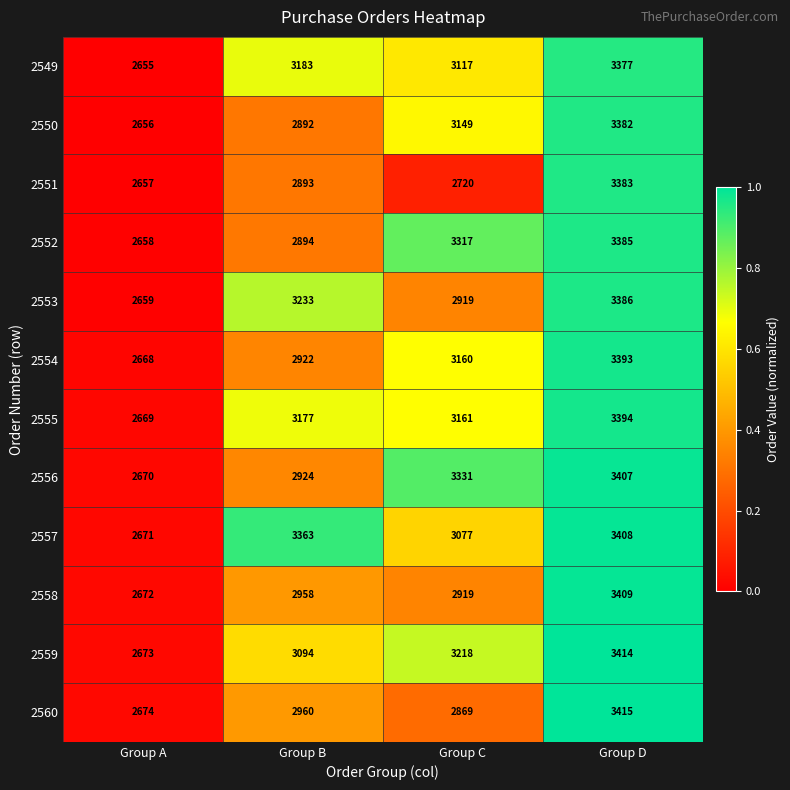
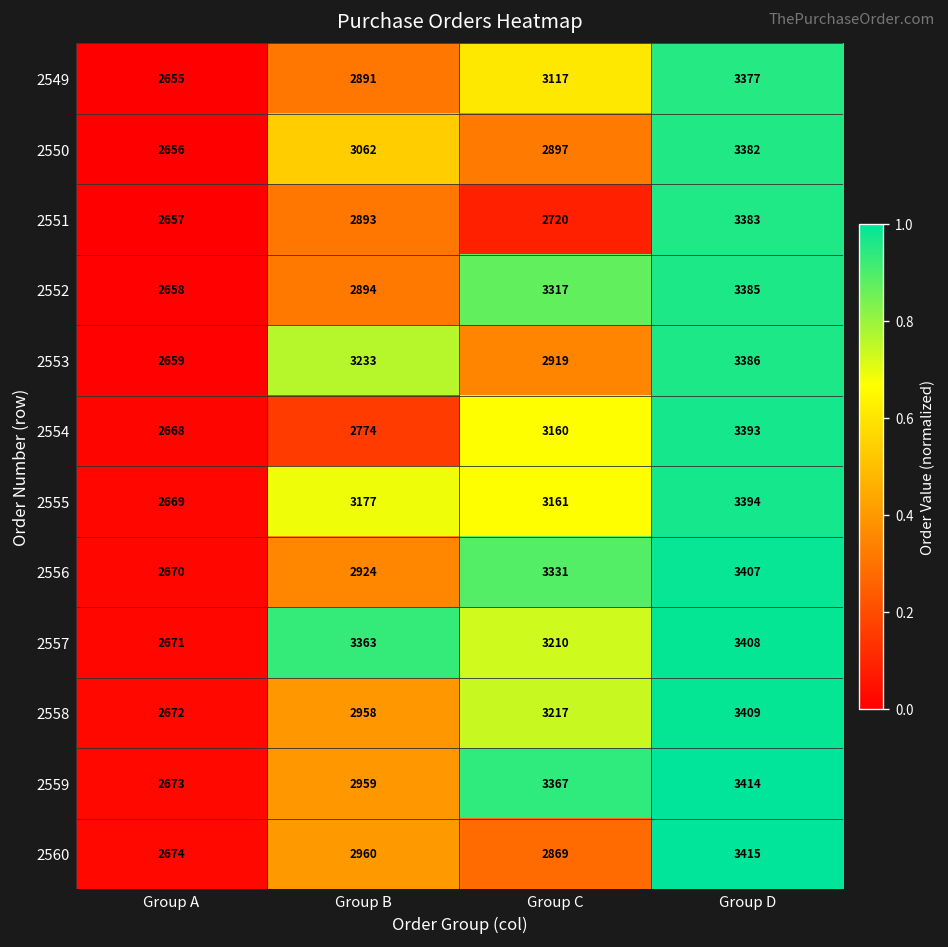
2549, Group B: 3183 -> 2891
2550, Group B: 2892 -> 3062
2550, Group C: 3149 -> 2897
2554, Group B: 2922 -> 2774
2557, Group C: 3077 -> 3210
2558, Group C: 2919 -> 3217
2559, Group B: 3094 -> 2959
2559, Group C: 3218 -> 3367
